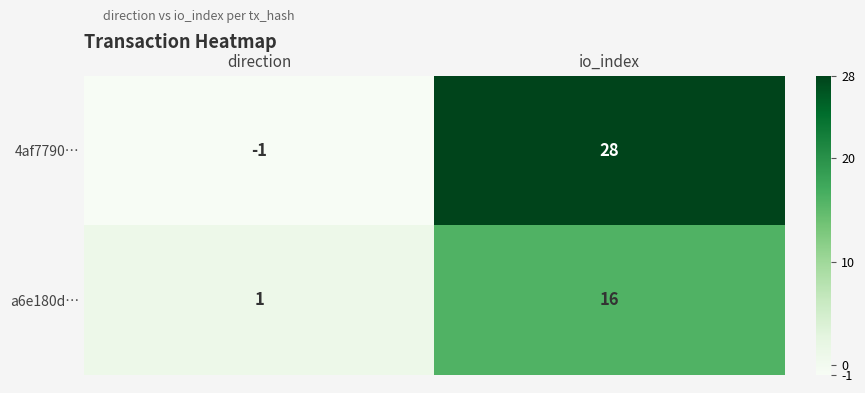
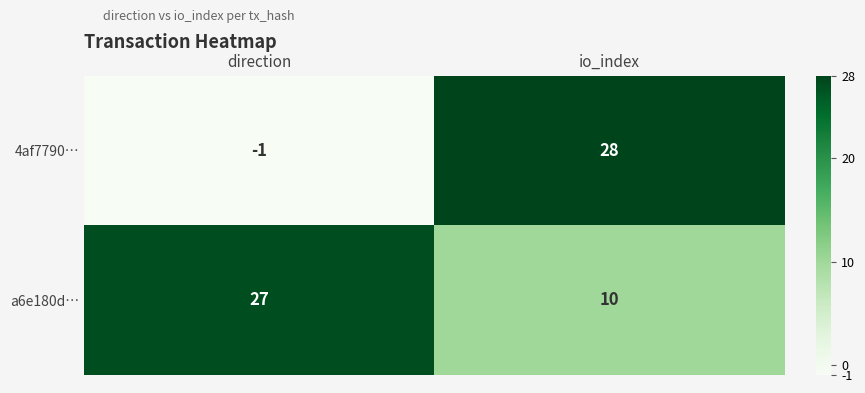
a6e180d…, direction: 1 -> 27
a6e180d…, io_index: 16 -> 10
